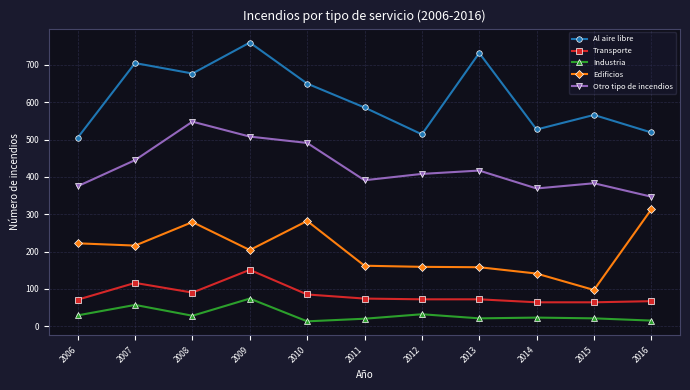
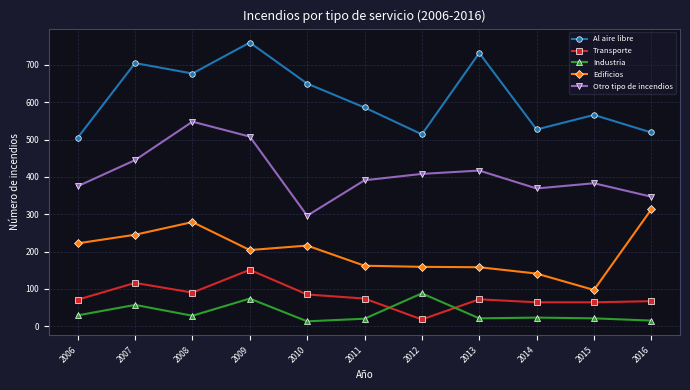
Edificios, 2007: 220 -> 250
Edificios, 2010: 280 -> 220
Otro tipo de incendios, 2010: 490 -> 300
Transporte, 2012: 70 -> 20
Industria, 2012: 30 -> 90
